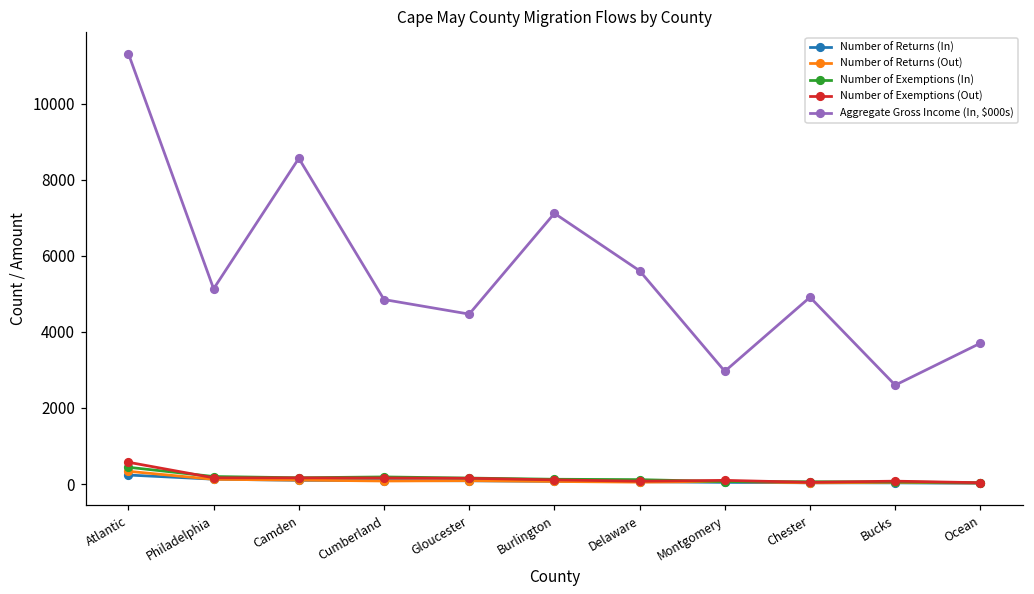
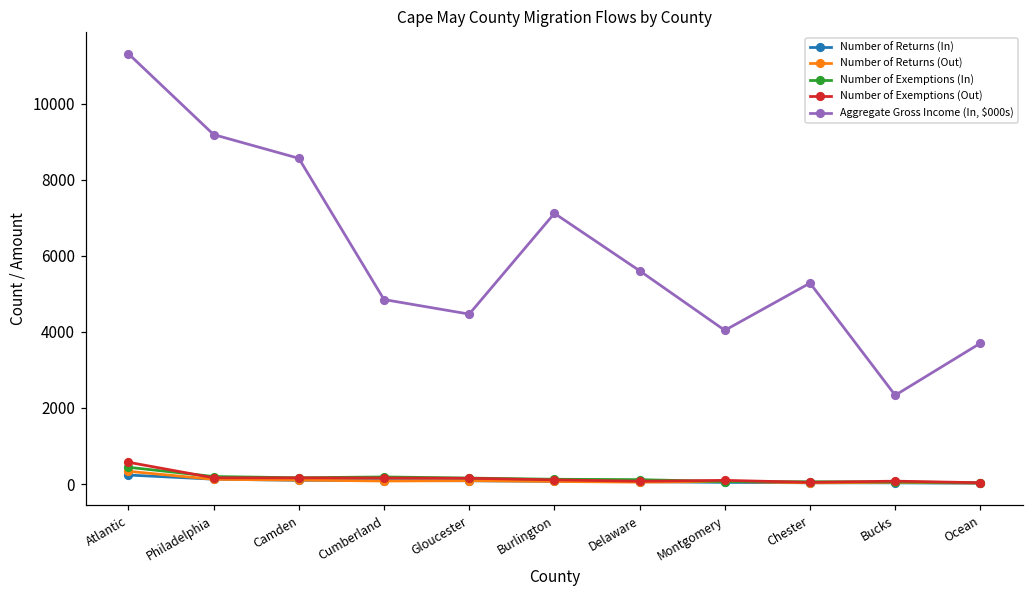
Aggregate Gross Income (In, $000s), Philadelphia: 5100 -> 9200
Aggregate Gross Income (In, $000s), Montgomery: 3000 -> 4000
Aggregate Gross Income (In, $000s), Chester: 4900 -> 5300
Aggregate Gross Income (In, $000s), Bucks: 2600 -> 2300
